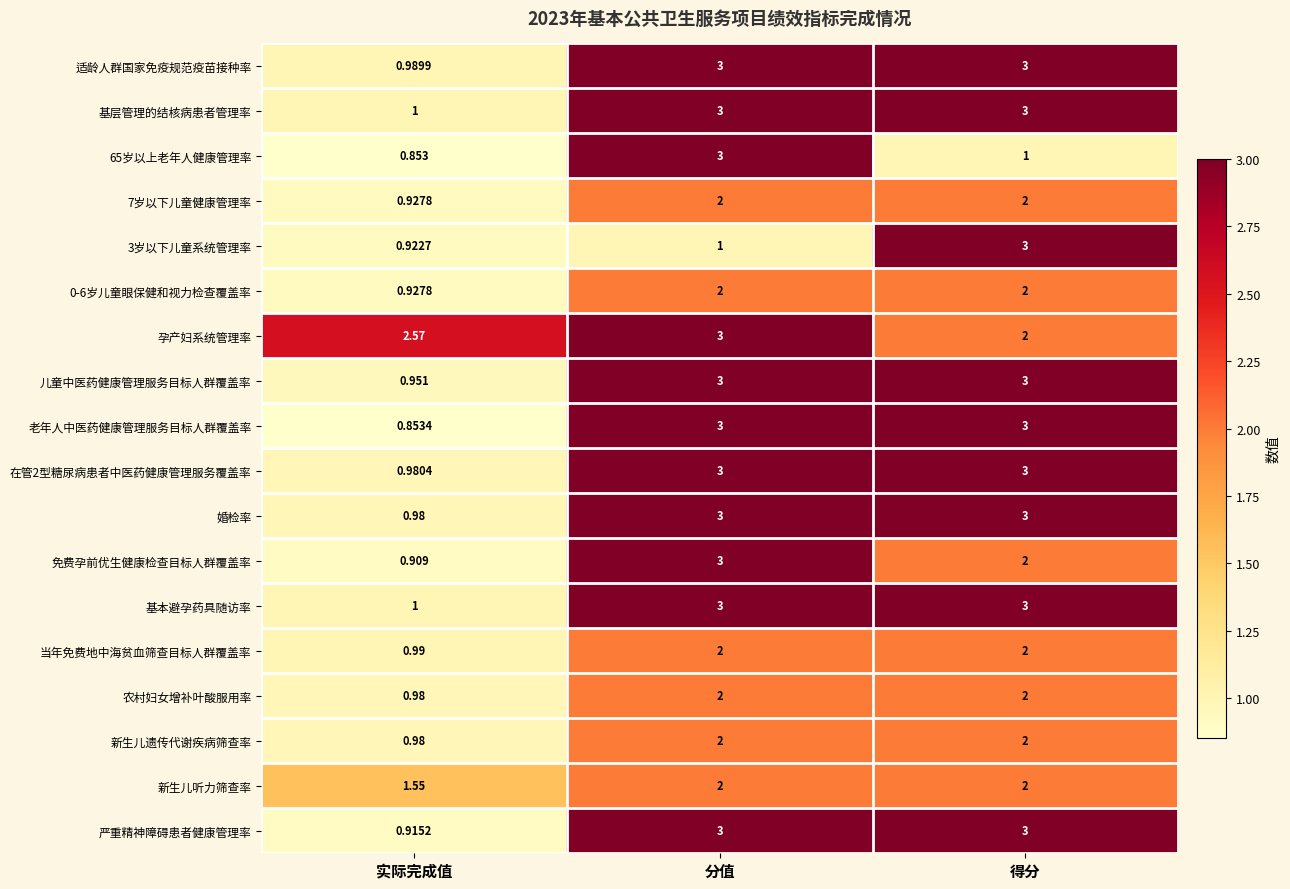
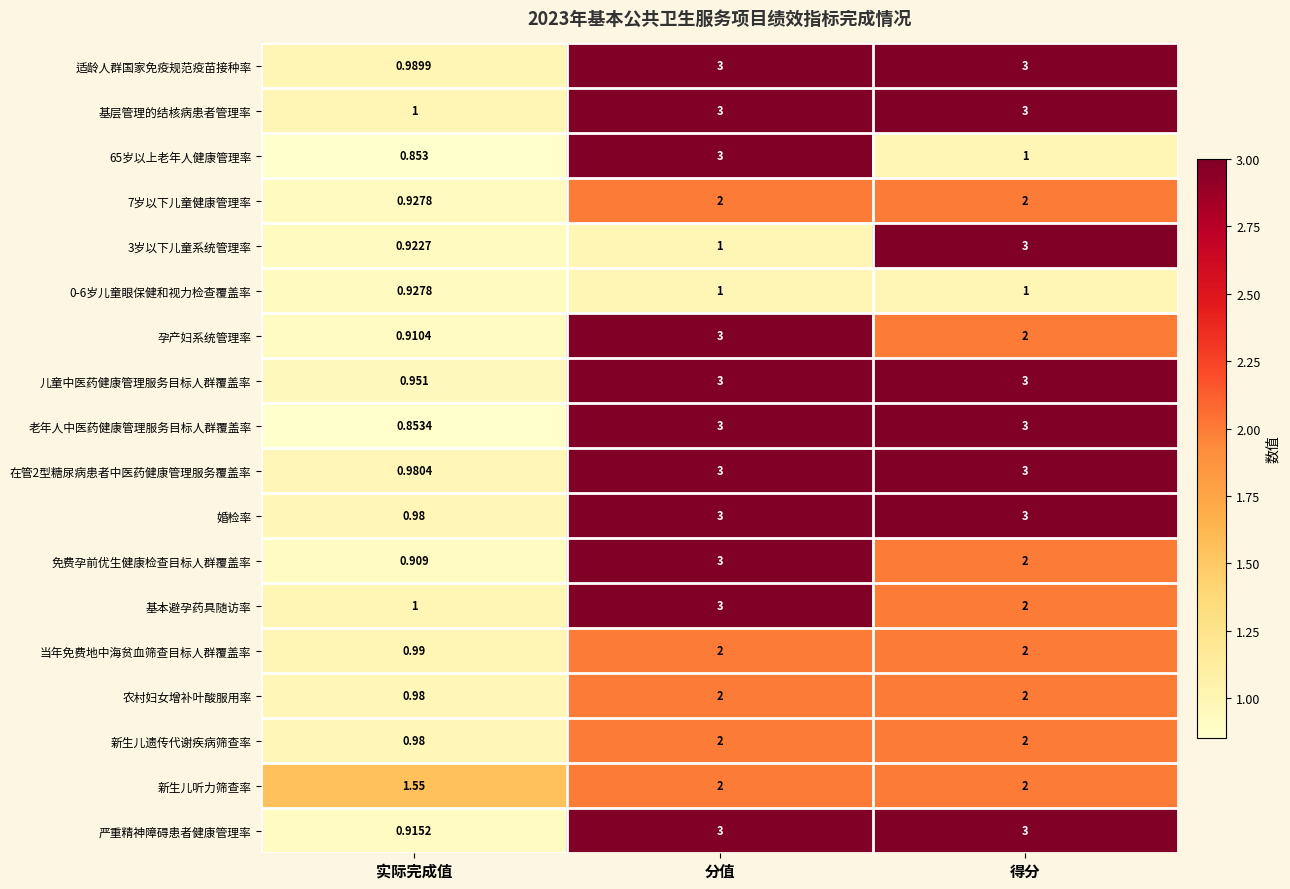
0-6岁儿童眼保健和视力检查覆盖率, 分值: 2 -> 1
0-6岁儿童眼保健和视力检查覆盖率, 得分: 2 -> 1
孕产妇系统管理率, 实际完成值: 2.57 -> 0.9104
基本避孕药具随访率, 得分: 3 -> 2
